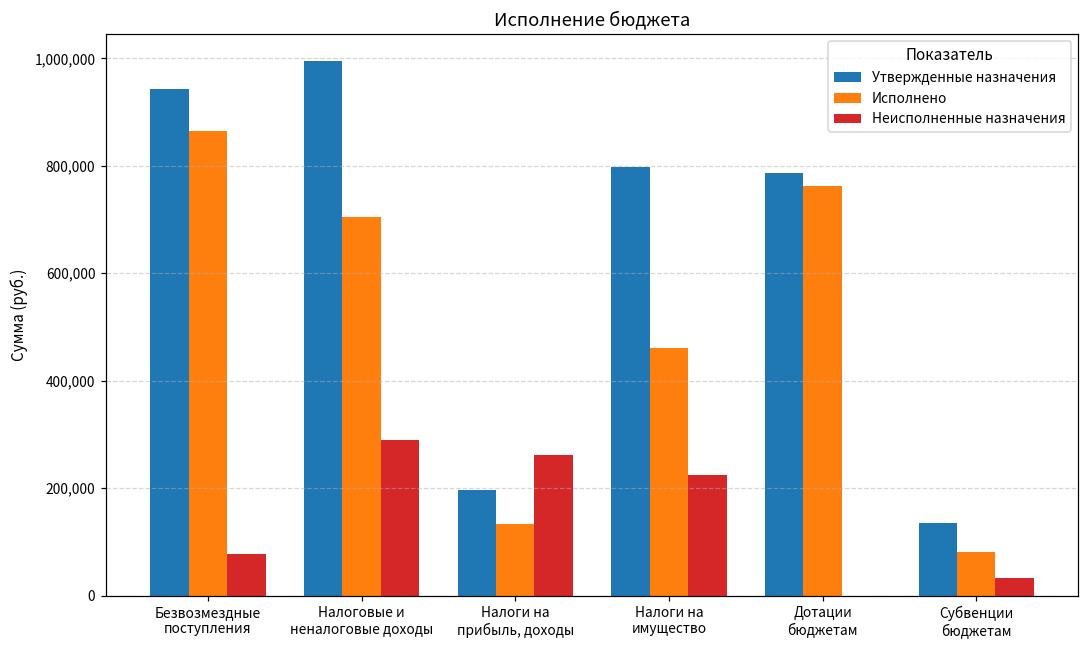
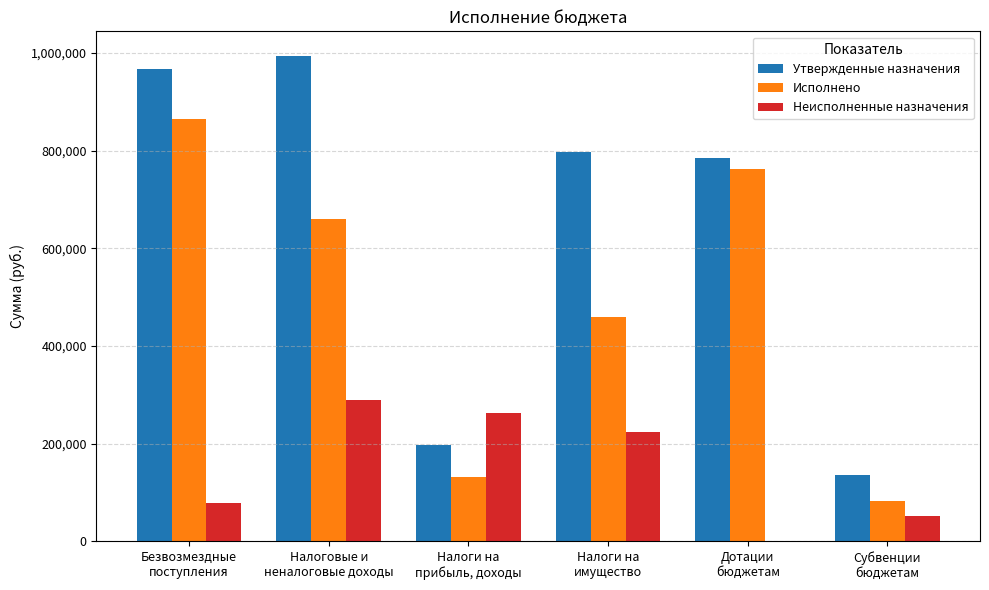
Утвержденные назначения, Безвозмездные поступления: 940,000 -> 970,000
Исполнено, Налоговые и неналоговые доходы: 710,000 -> 660,000
Неисполненные назначения, Субвенции бюджетам: 30,000 -> 50,000
